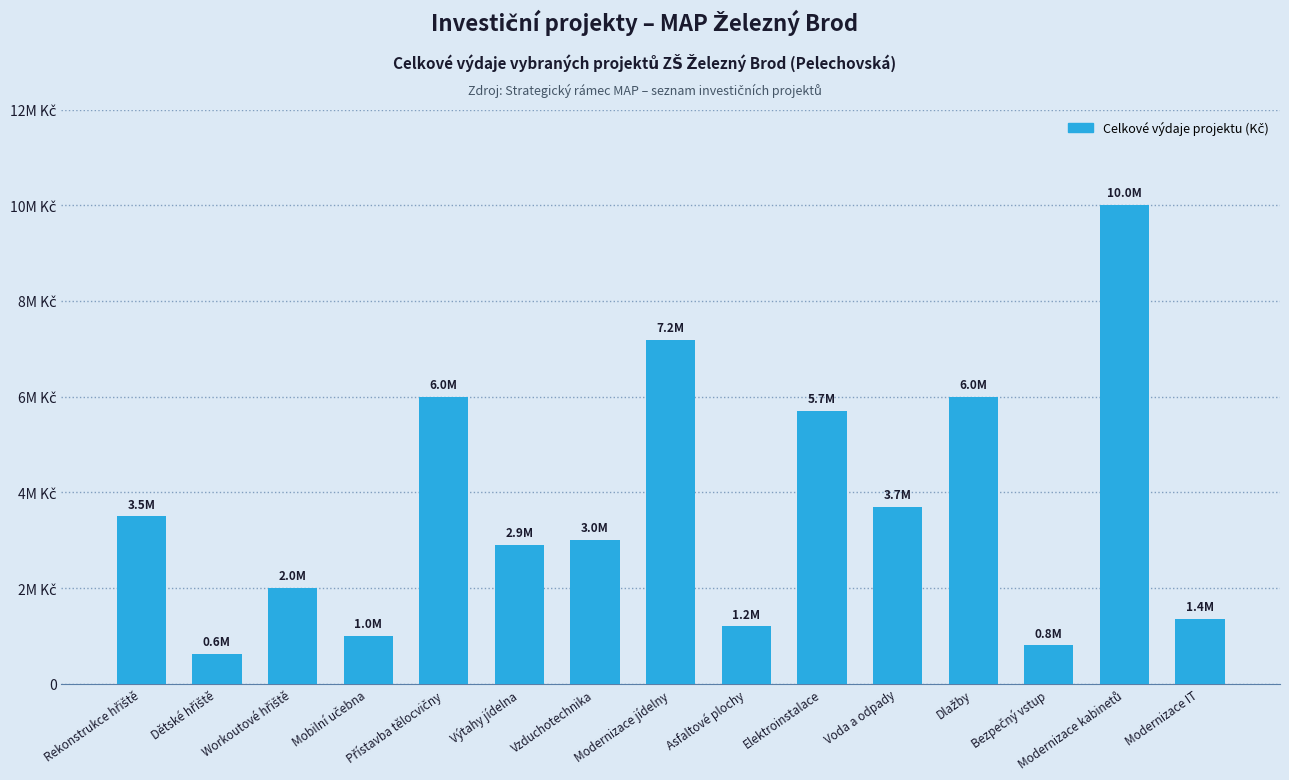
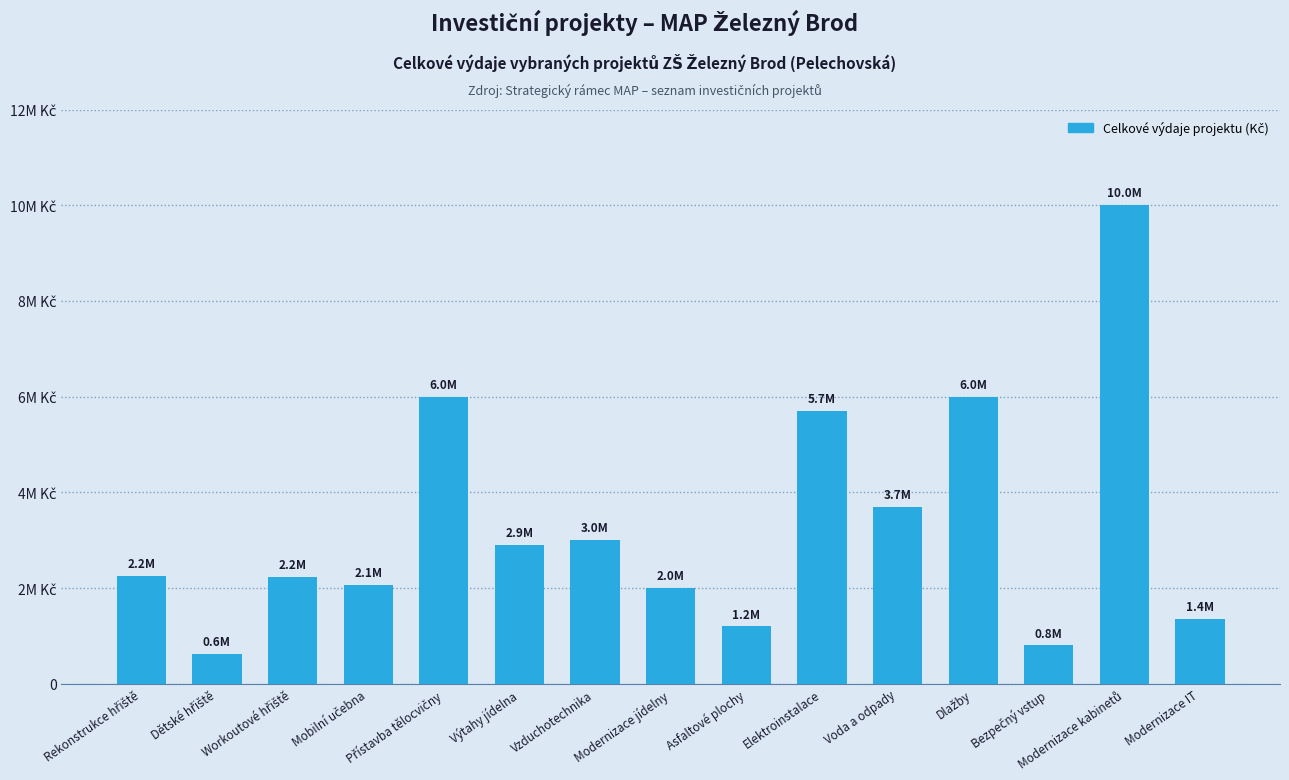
Rekonstrukce hřiště: 3.5M -> 2.2M
Workoutové hřiště: 2.0M -> 2.2M
Mobilní učebna: 1.0M -> 2.1M
Modernizace jídelny: 7.2M -> 2.0M
